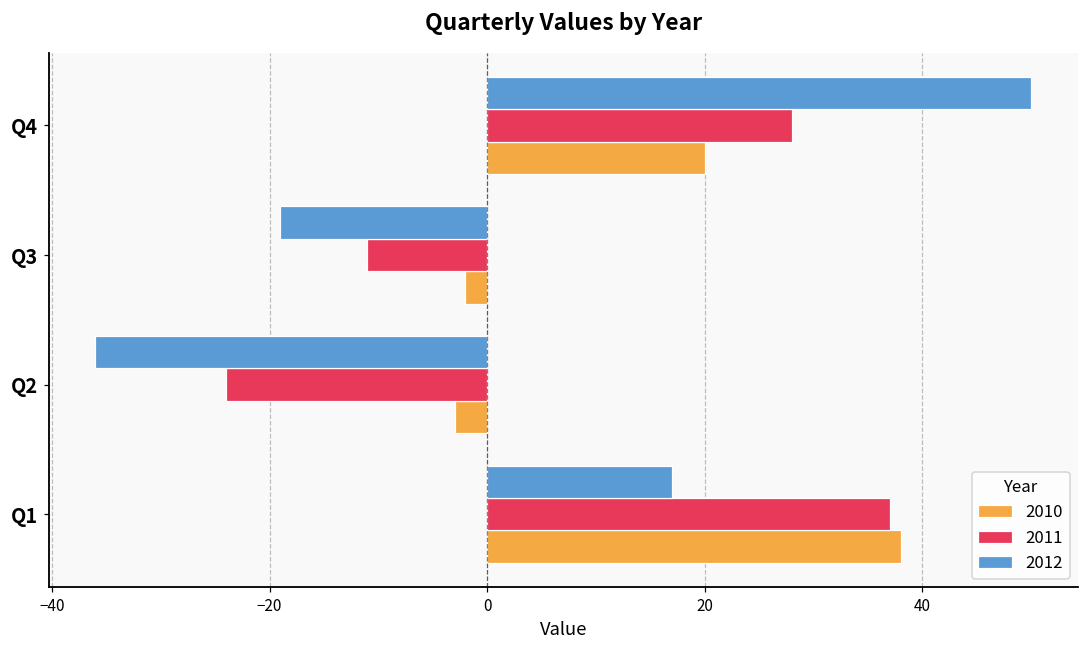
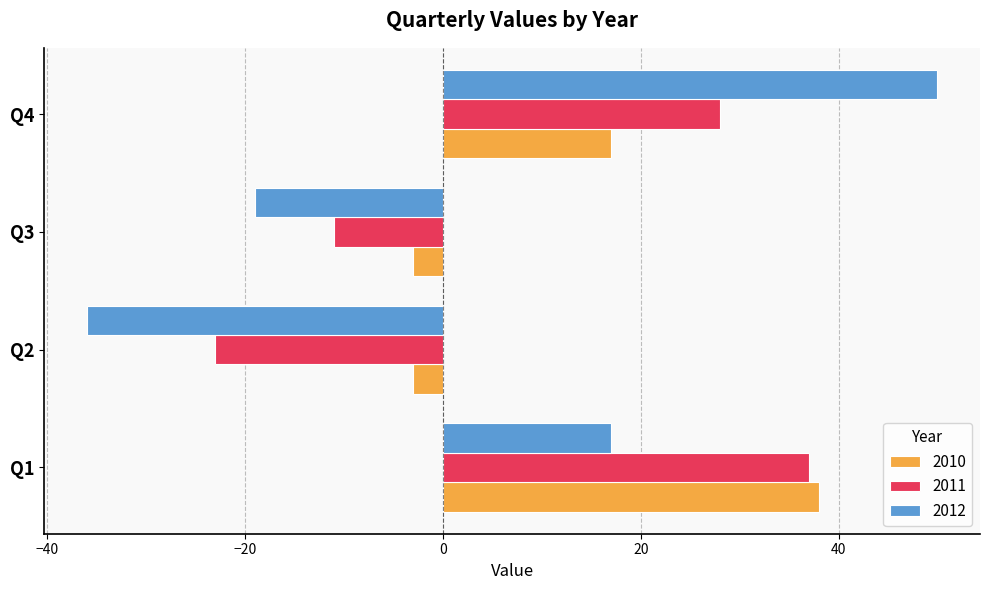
2010, Q4: 20 -> 17
2010, Q3: -2 -> -3
2011, Q2: -24 -> -23
